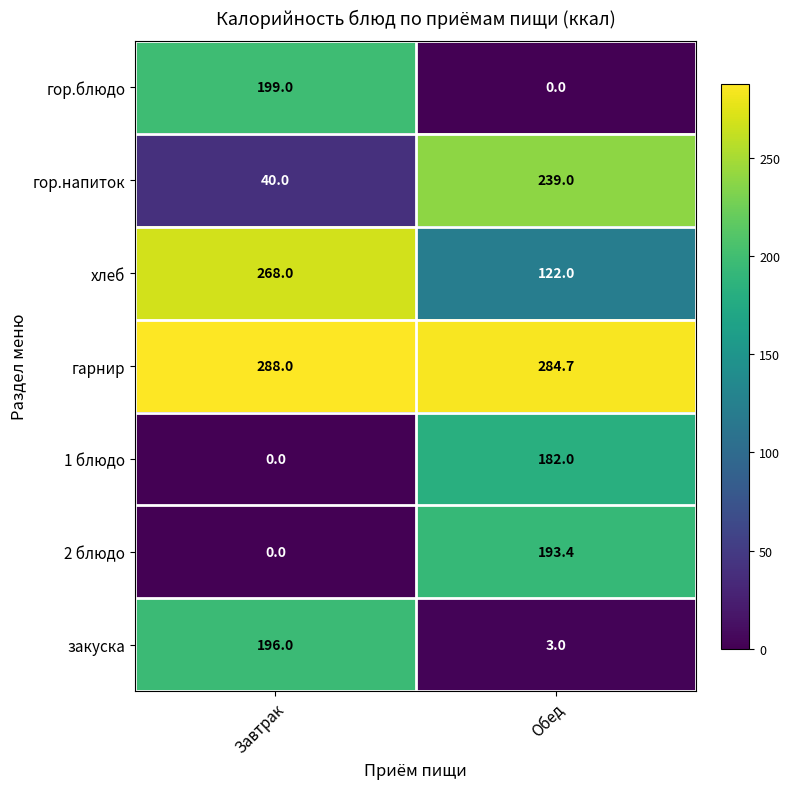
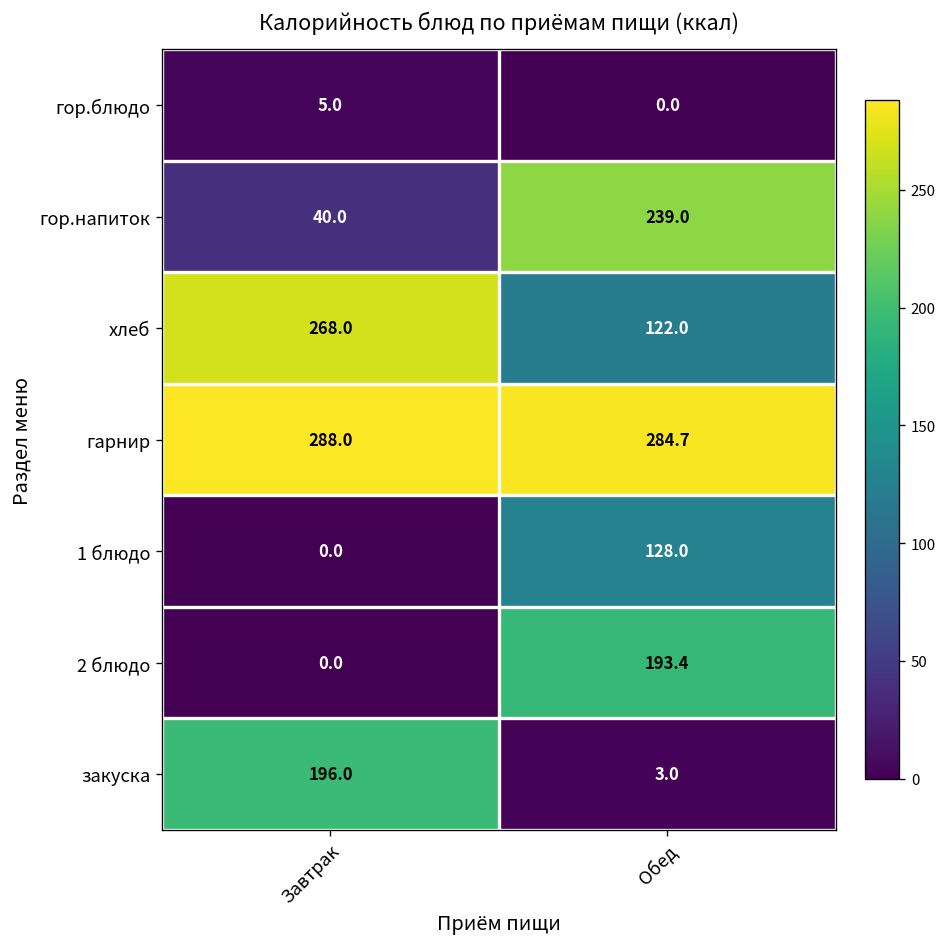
гор.блюдо, Завтрак: 199.0 -> 5.0
1 блюдо, Обед: 182.0 -> 128.0
